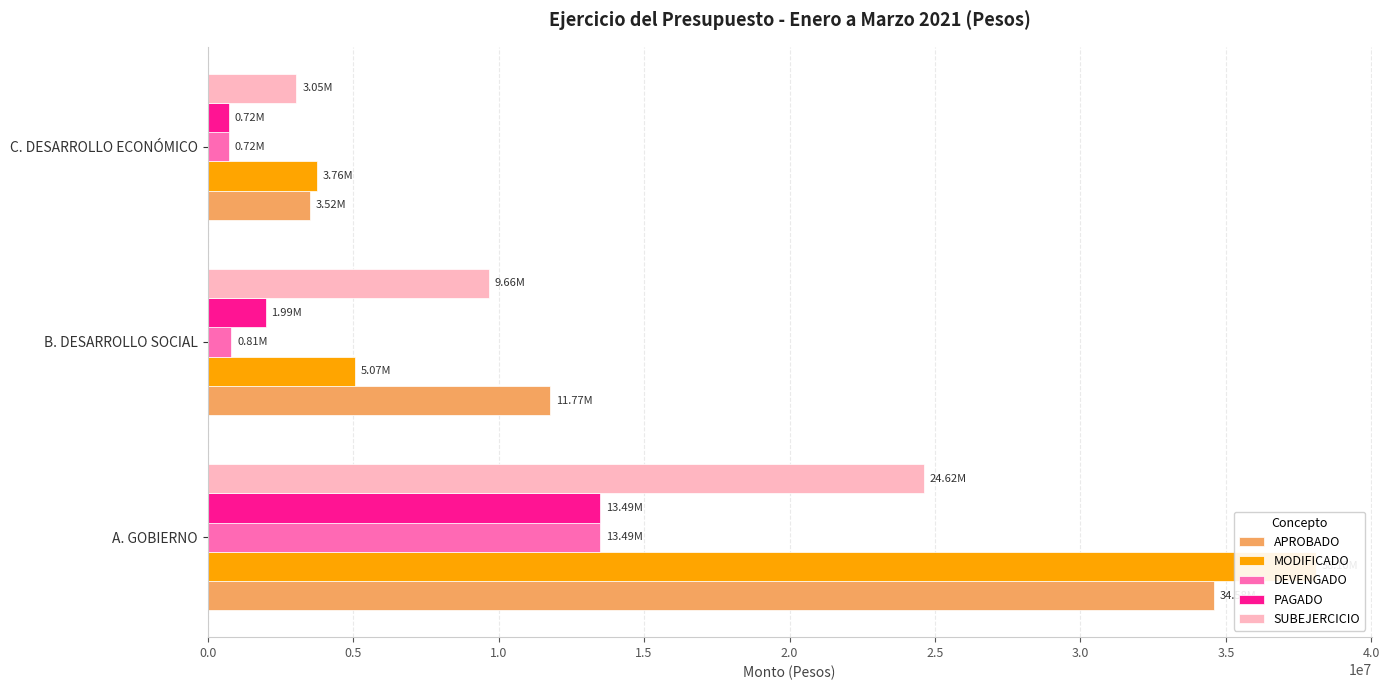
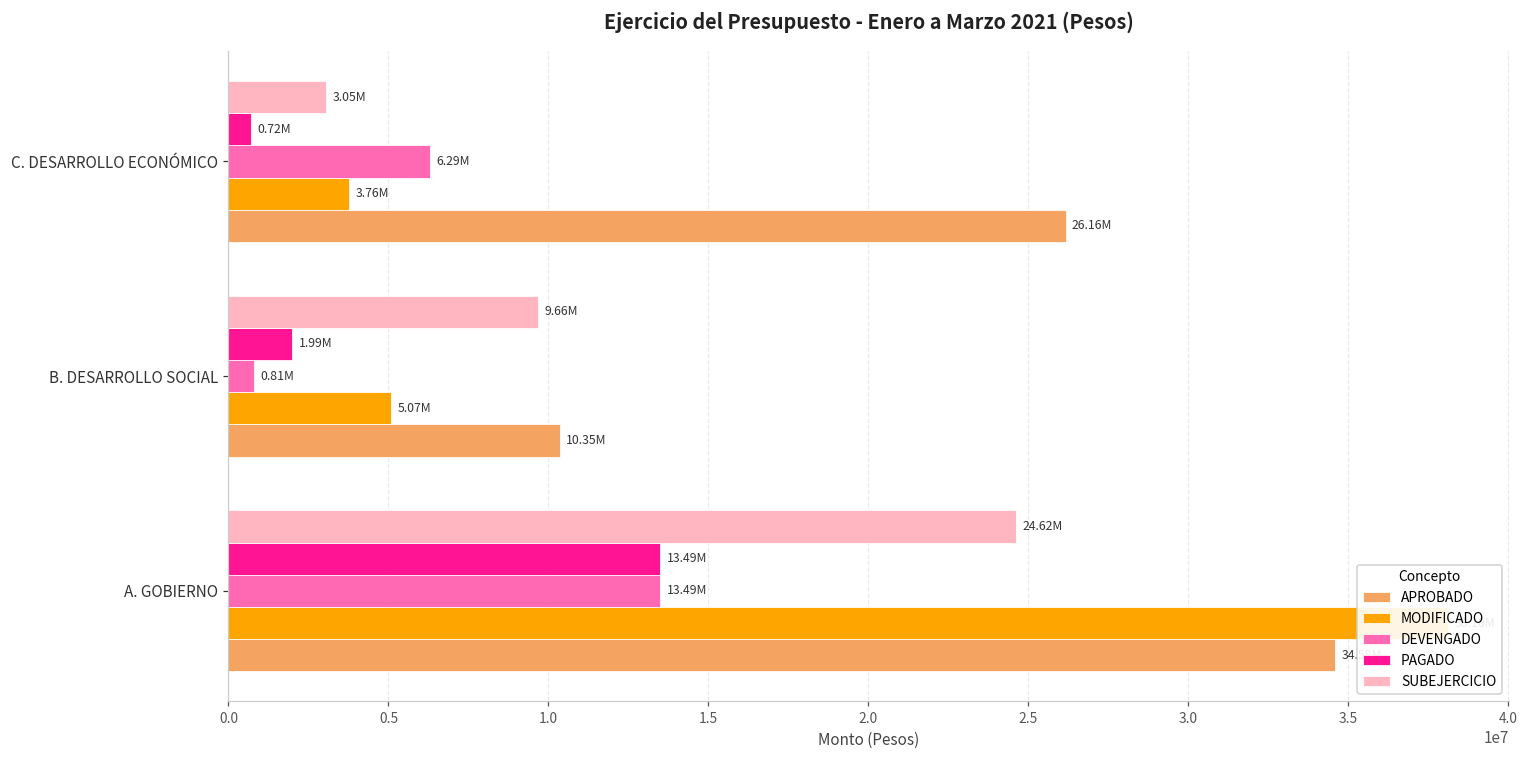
DEVENGADO, C. DESARROLLO ECONÓMICO: 0.72M -> 6.29M
APROBADO, C. DESARROLLO ECONÓMICO: 3.52M -> 26.16M
APROBADO, B. DESARROLLO SOCIAL: 11.77M -> 10.35M
